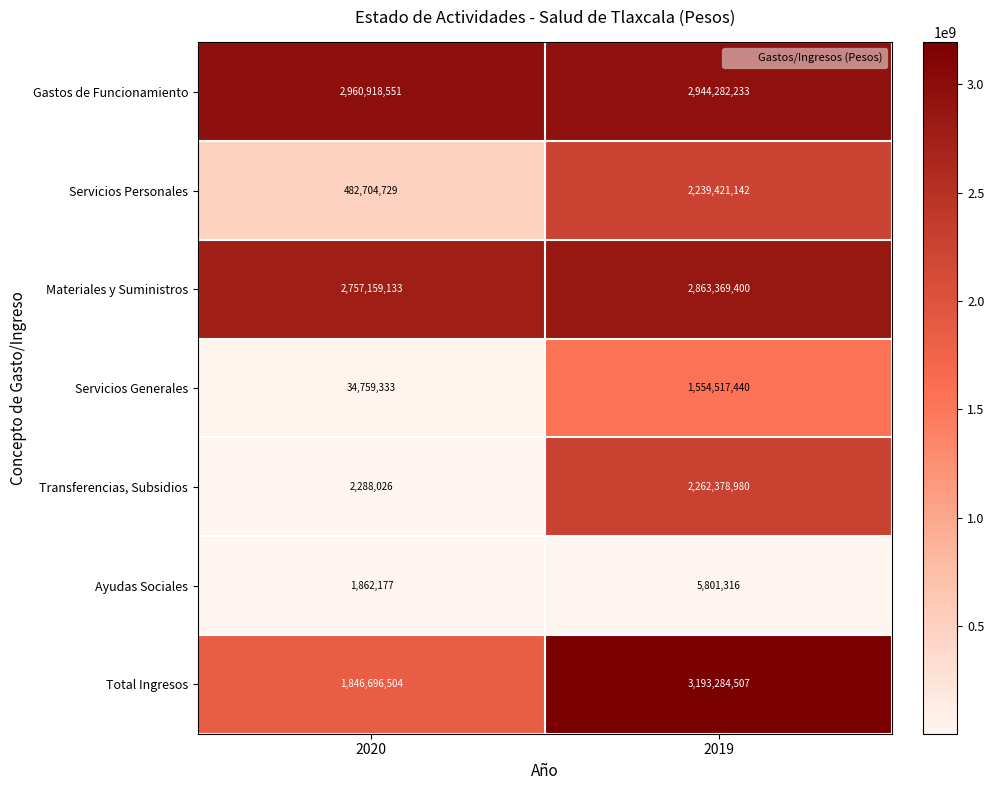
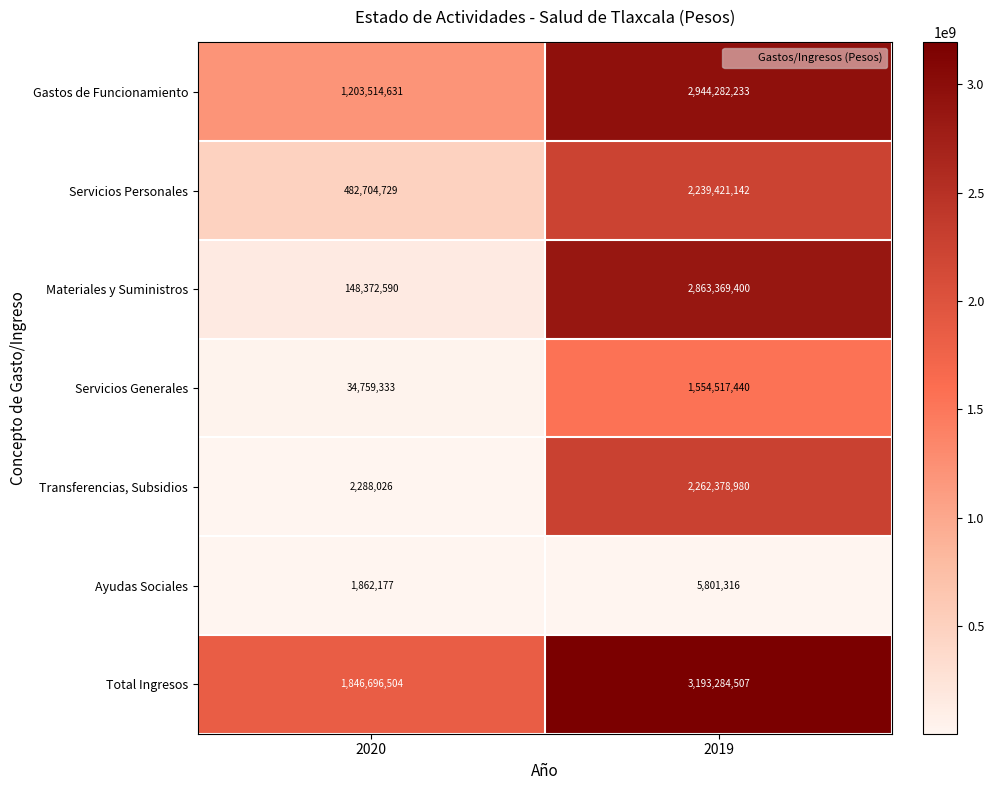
Gastos de Funcionamiento, 2020: 2,960,918,551 -> 1,203,514,631
Materiales y Suministros, 2020: 2,757,159,133 -> 148,372,590
